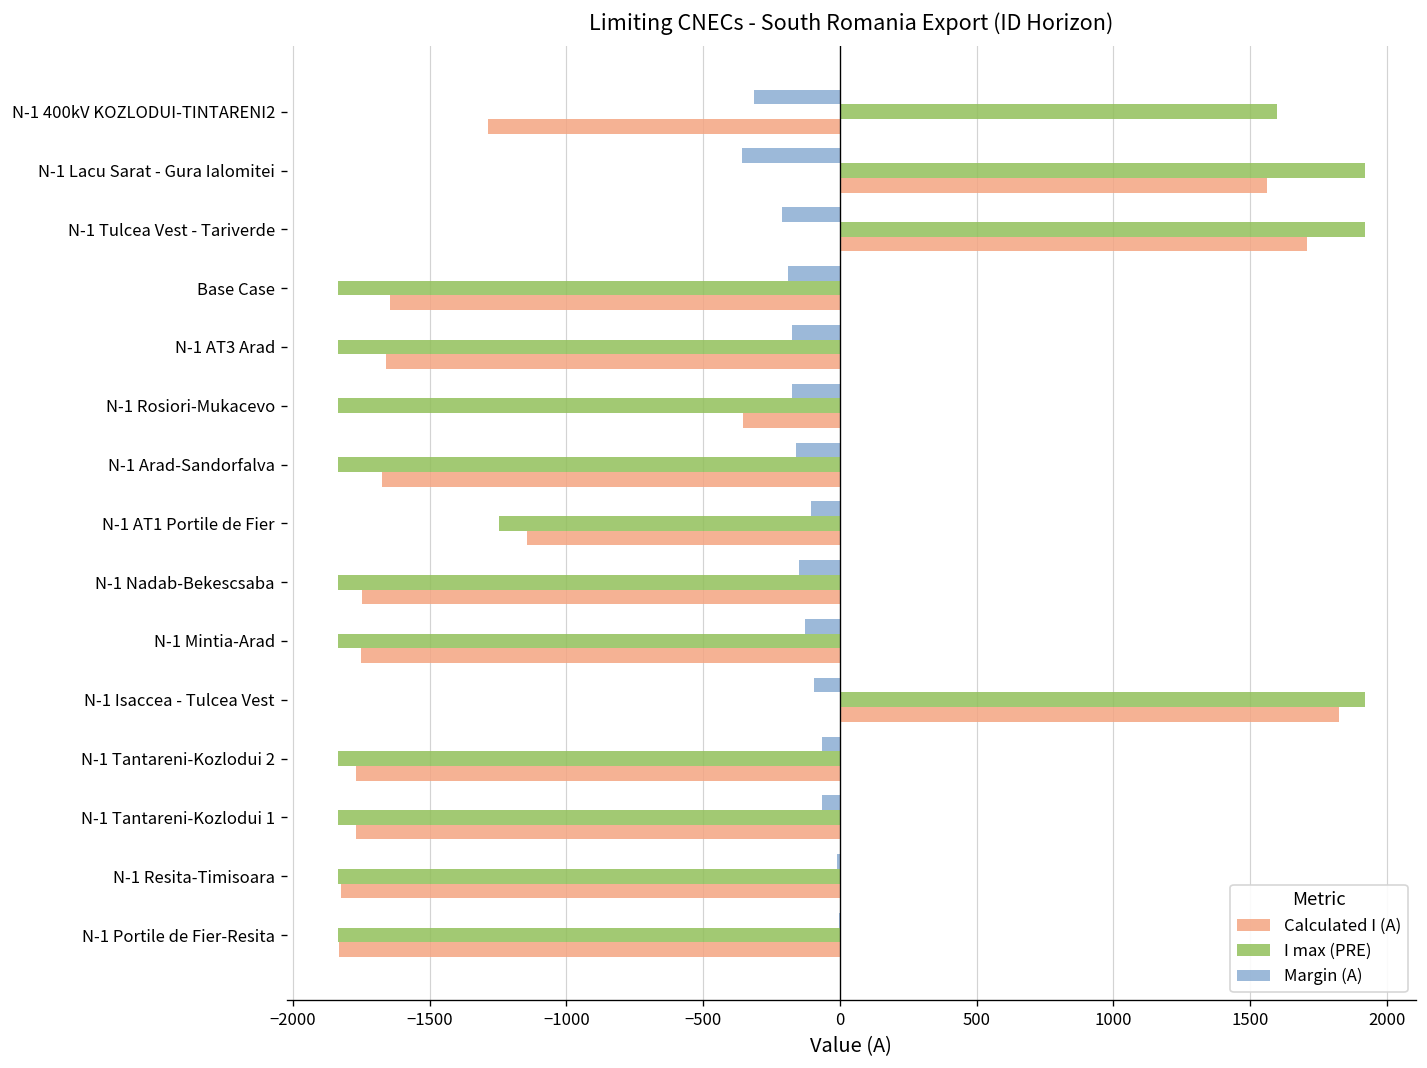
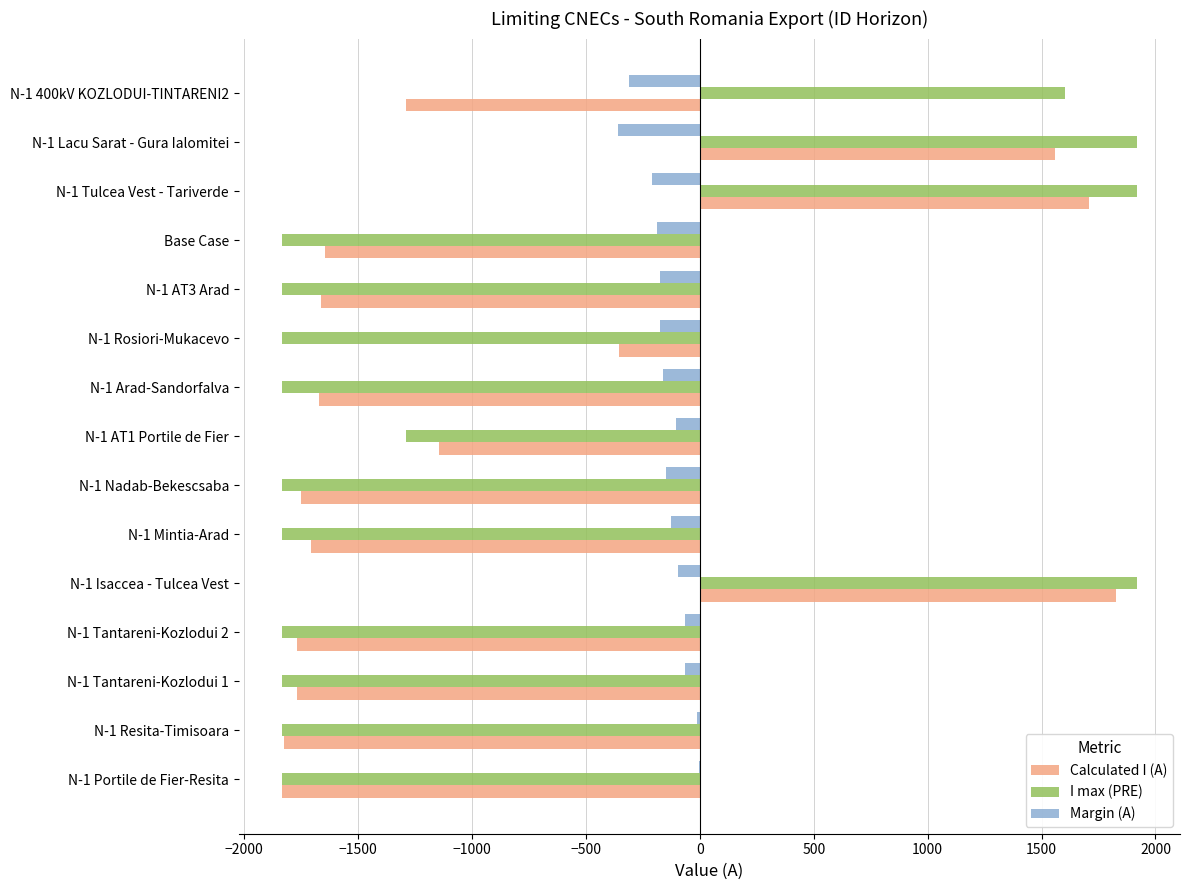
I max (PRE), N-1 AT1 Portile de Fier: -1250 -> -1290
Calculated I (A), N-1 Mintia-Arad: -1750 -> -1710
